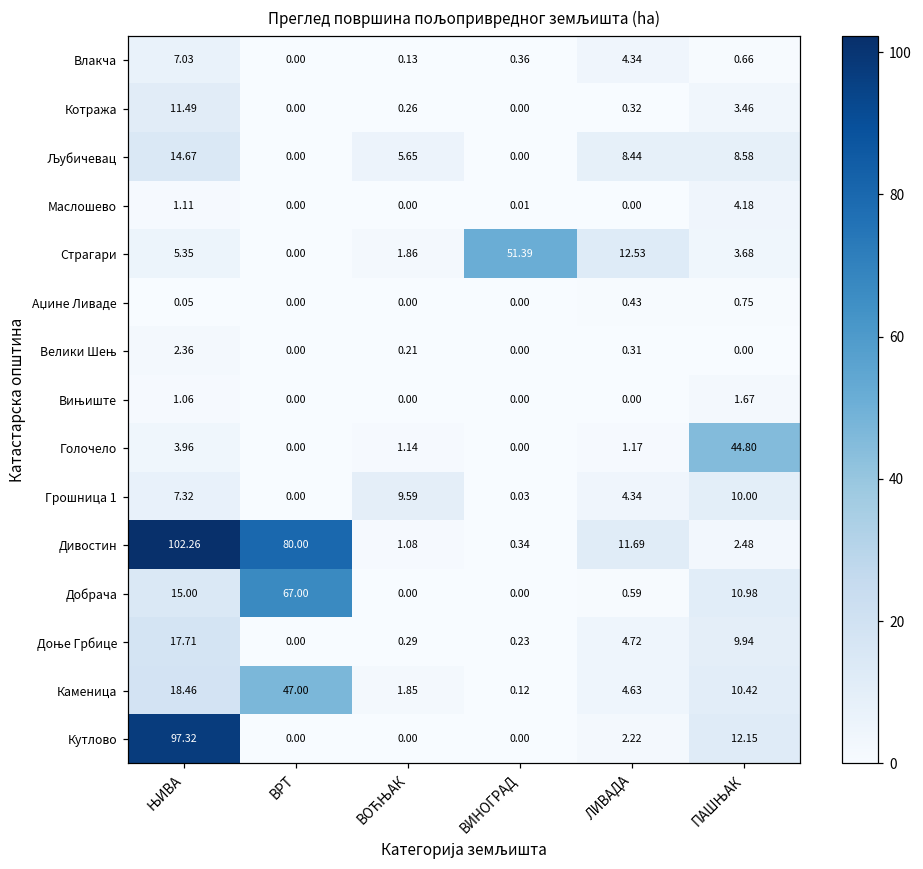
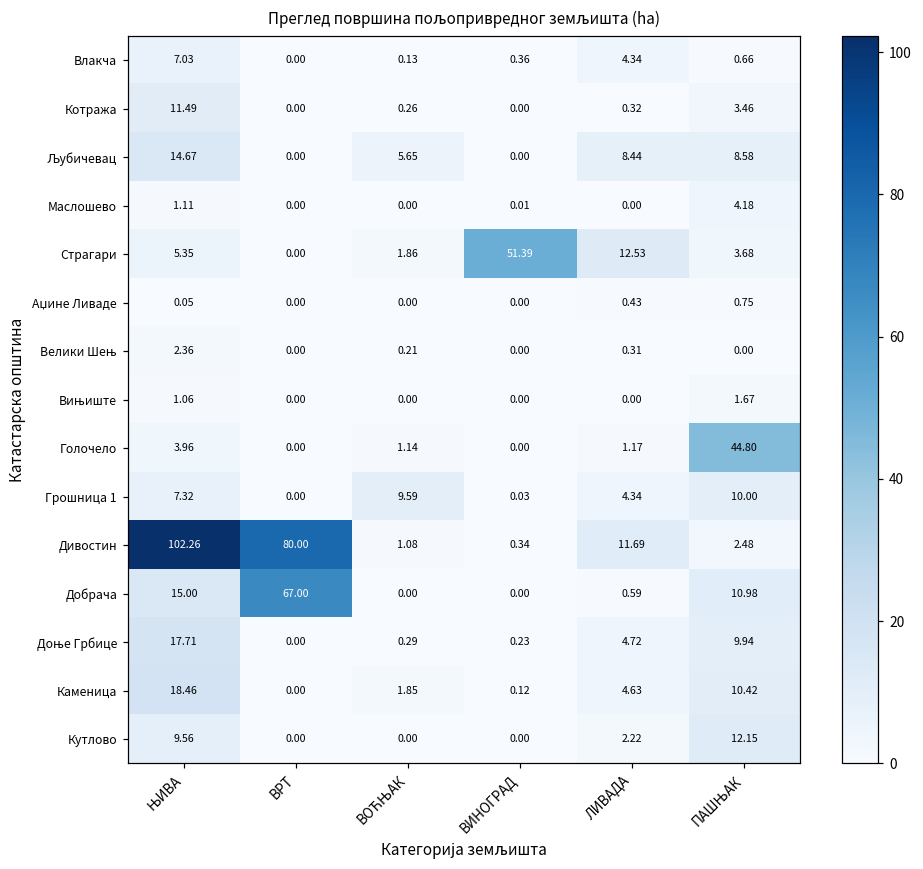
Каменица, ВРТ: 47.00 -> 0.00
Кутлово, ЊИВА: 97.32 -> 9.56
